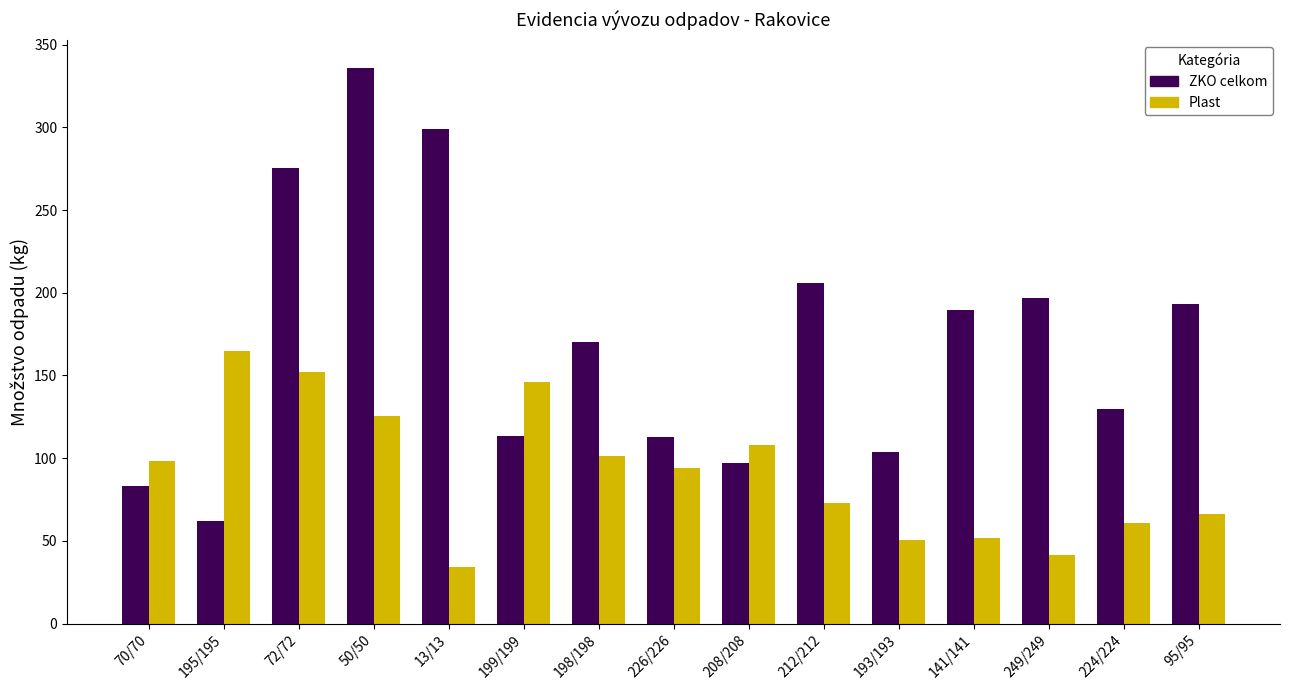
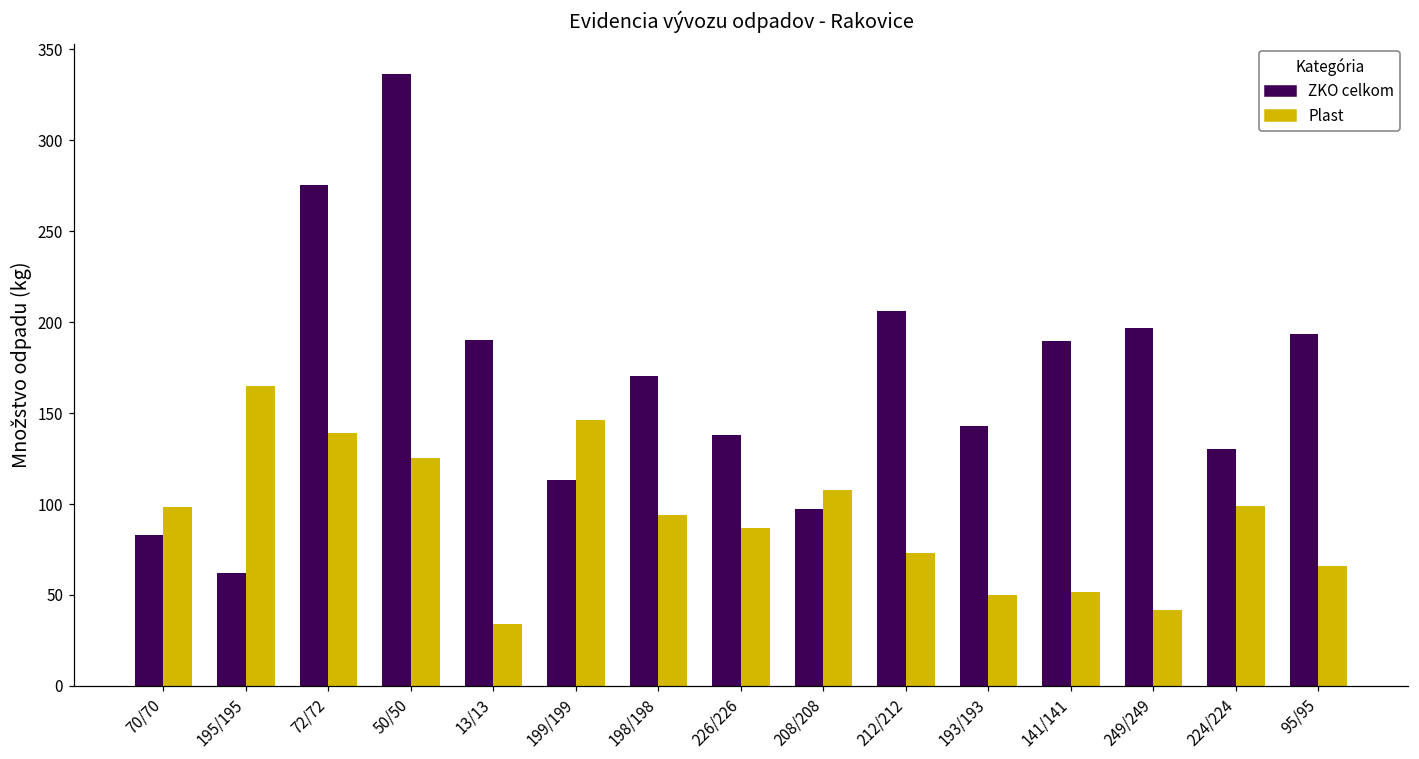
Plast, 72/72: 152 -> 139
ZKO celkom, 13/13: 299 -> 190
Plast, 198/198: 102 -> 94
ZKO celkom, 226/226: 113 -> 138
Plast, 226/226: 94 -> 87
ZKO celkom, 193/193: 104 -> 143
Plast, 224/224: 61 -> 99
